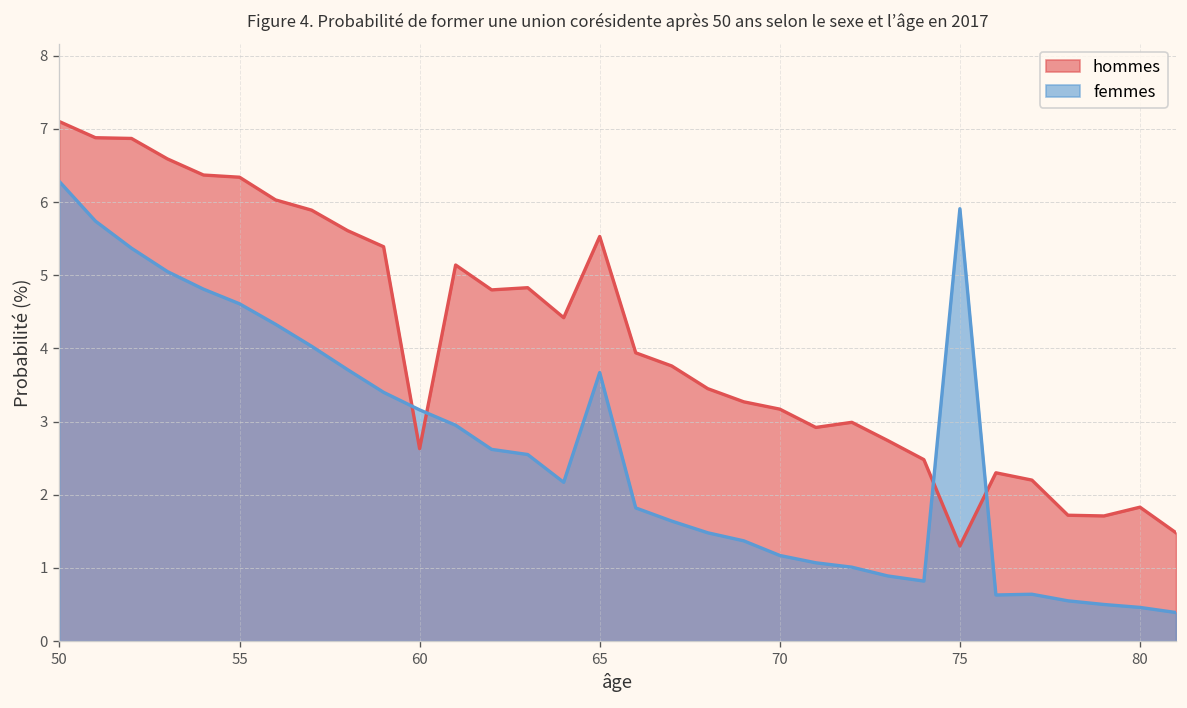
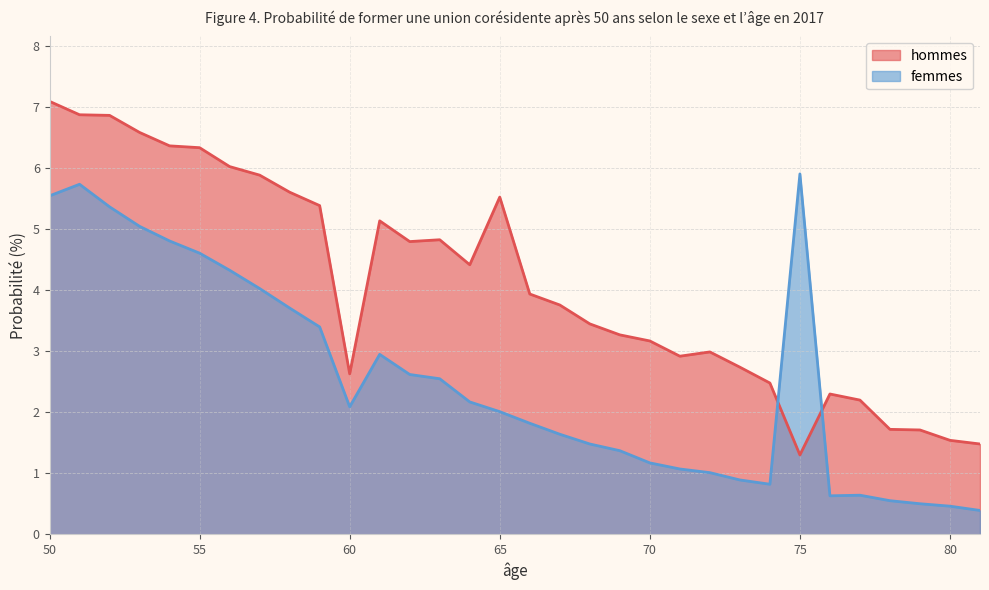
femmes, 50: 6.3 -> 5.6
femmes, 60: 3.2 -> 2.1
femmes, 65: 3.7 -> 2.0
hommes, 80: 1.8 -> 1.5
